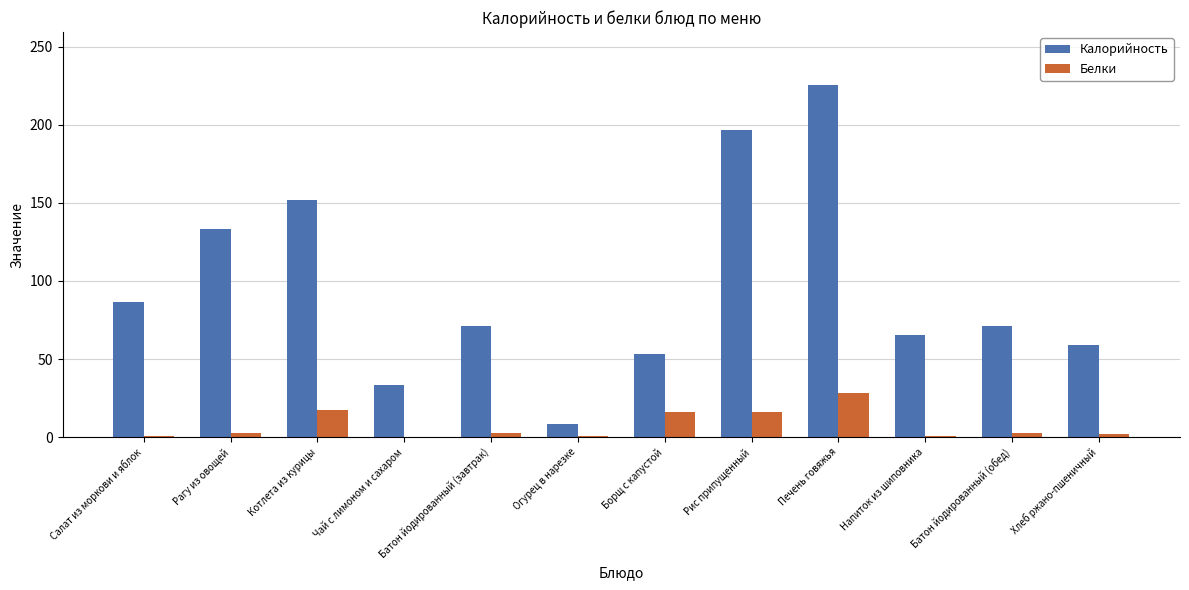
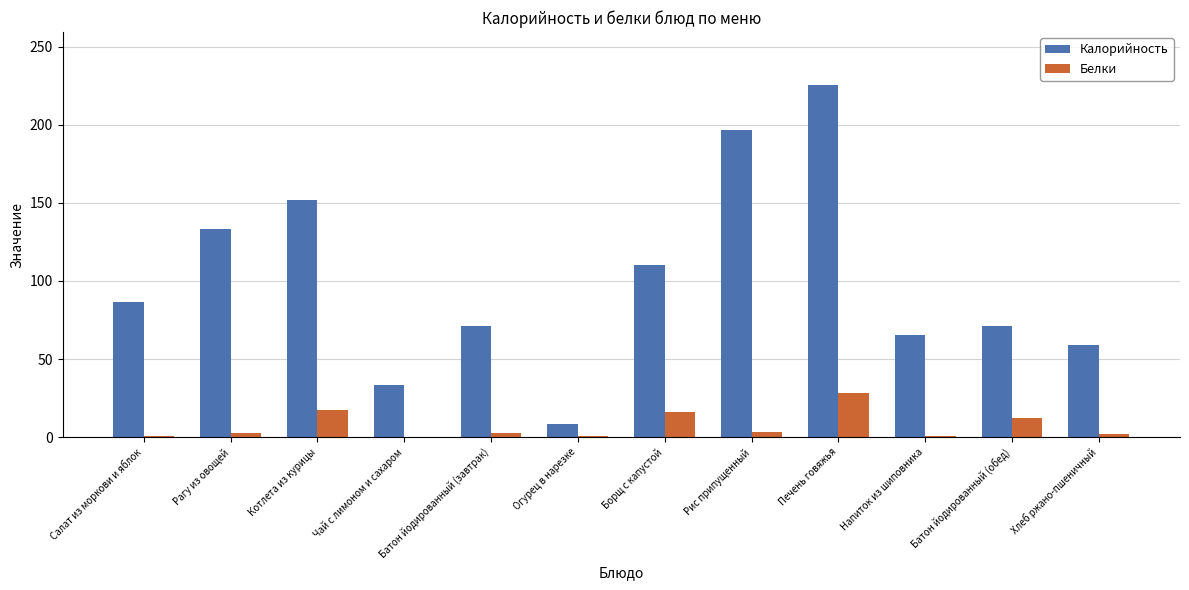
Калорийность, Борщ с капустой: 53 -> 110
Белки, Рис припущенный: 16 -> 4
Белки, Батон йодированный (обед): 2 -> 12
